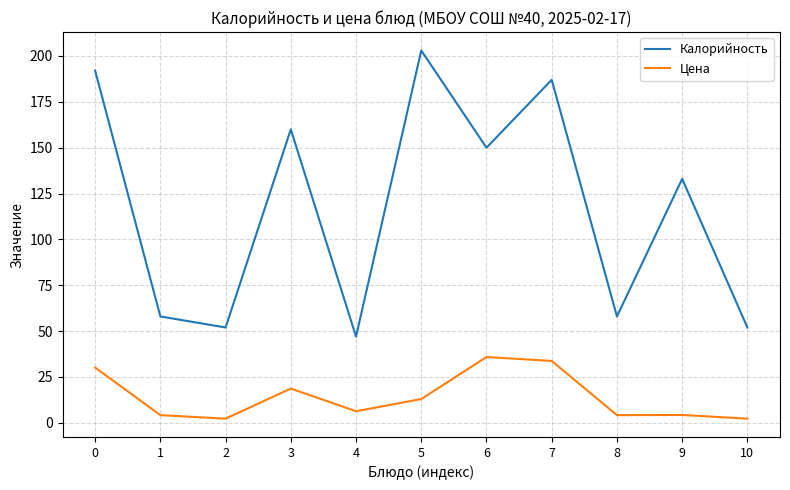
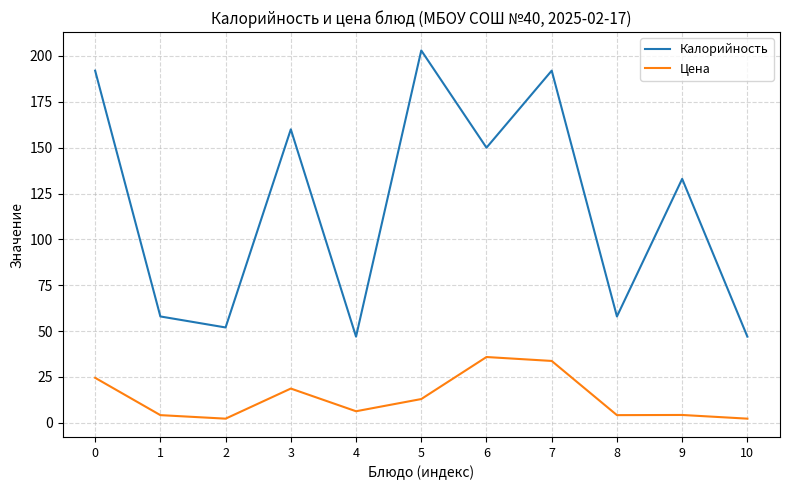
Цена, 0: 30 -> 25
Калорийность, 7: 187 -> 192
Калорийность, 10: 52 -> 47
